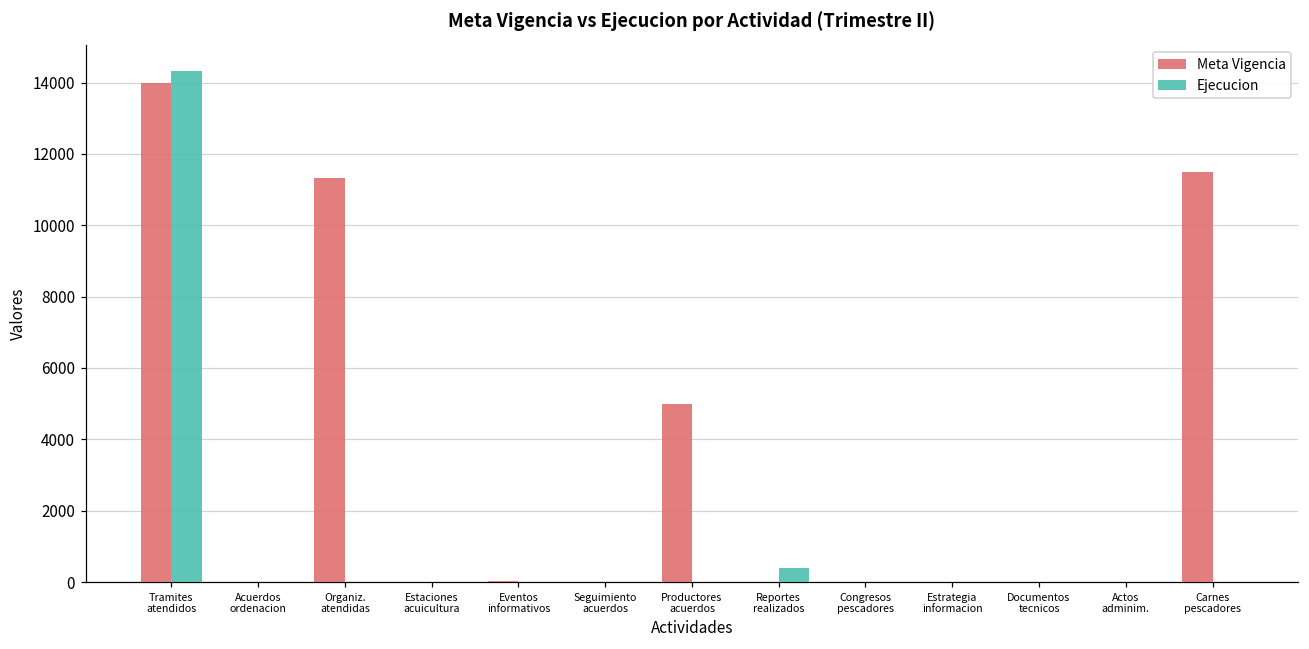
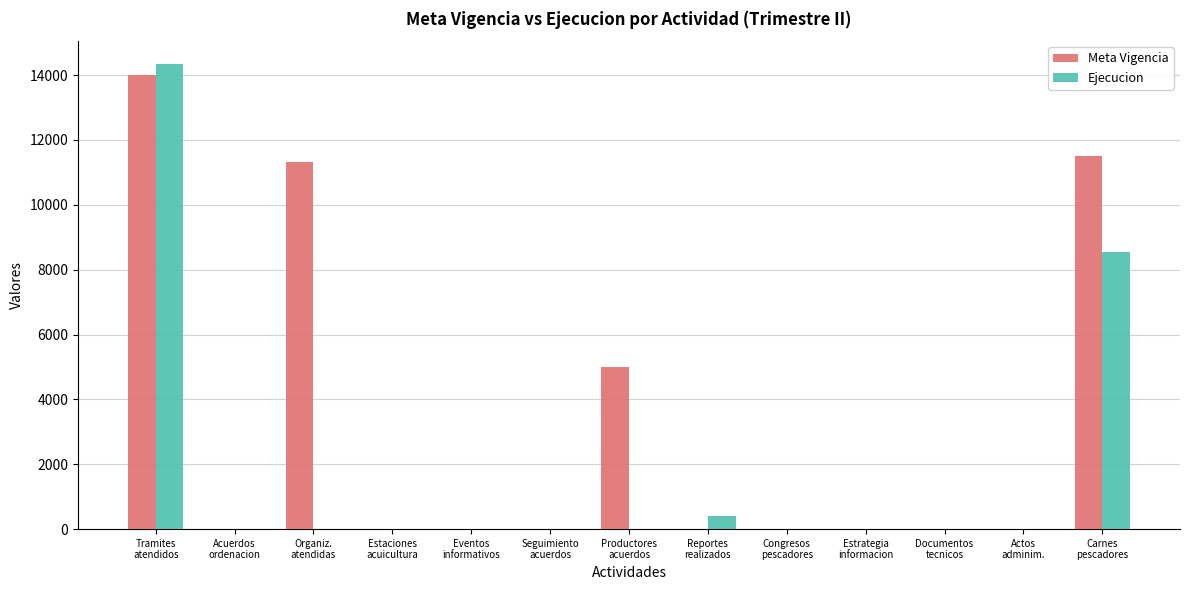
Ejecucion, Carnes pescadores: 0 -> 8500
